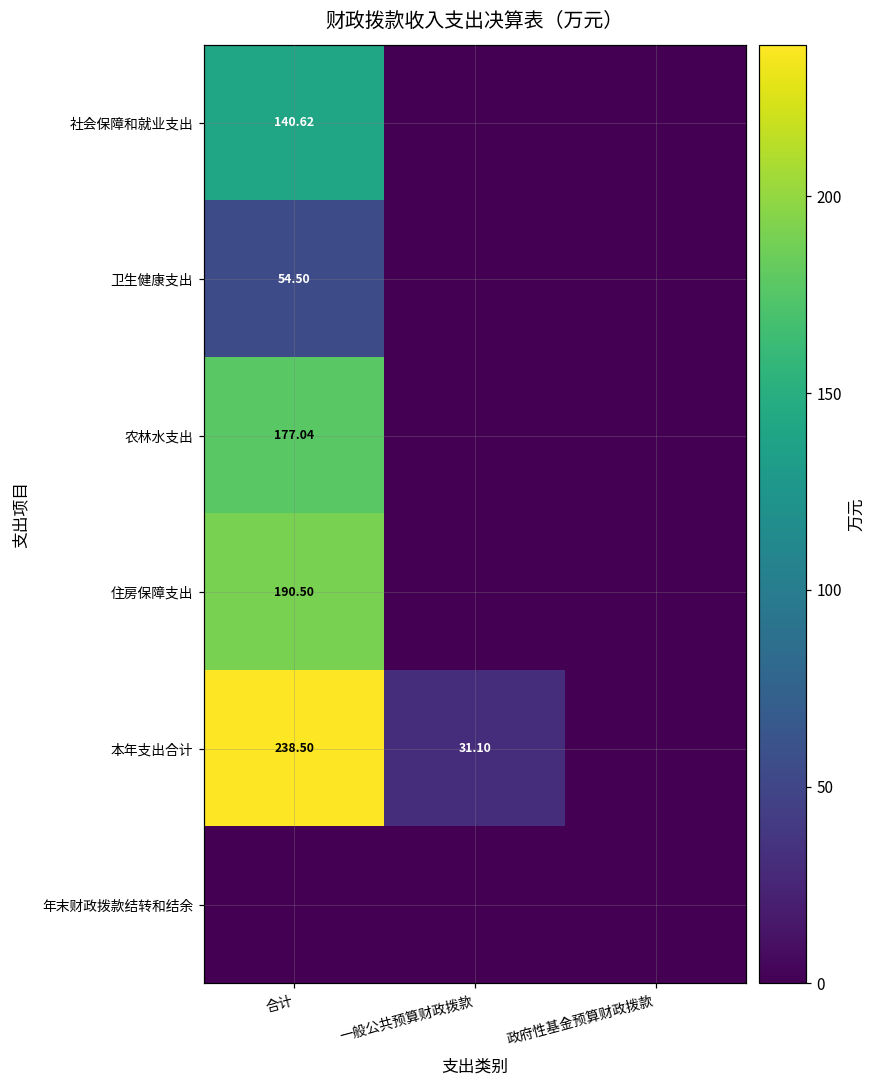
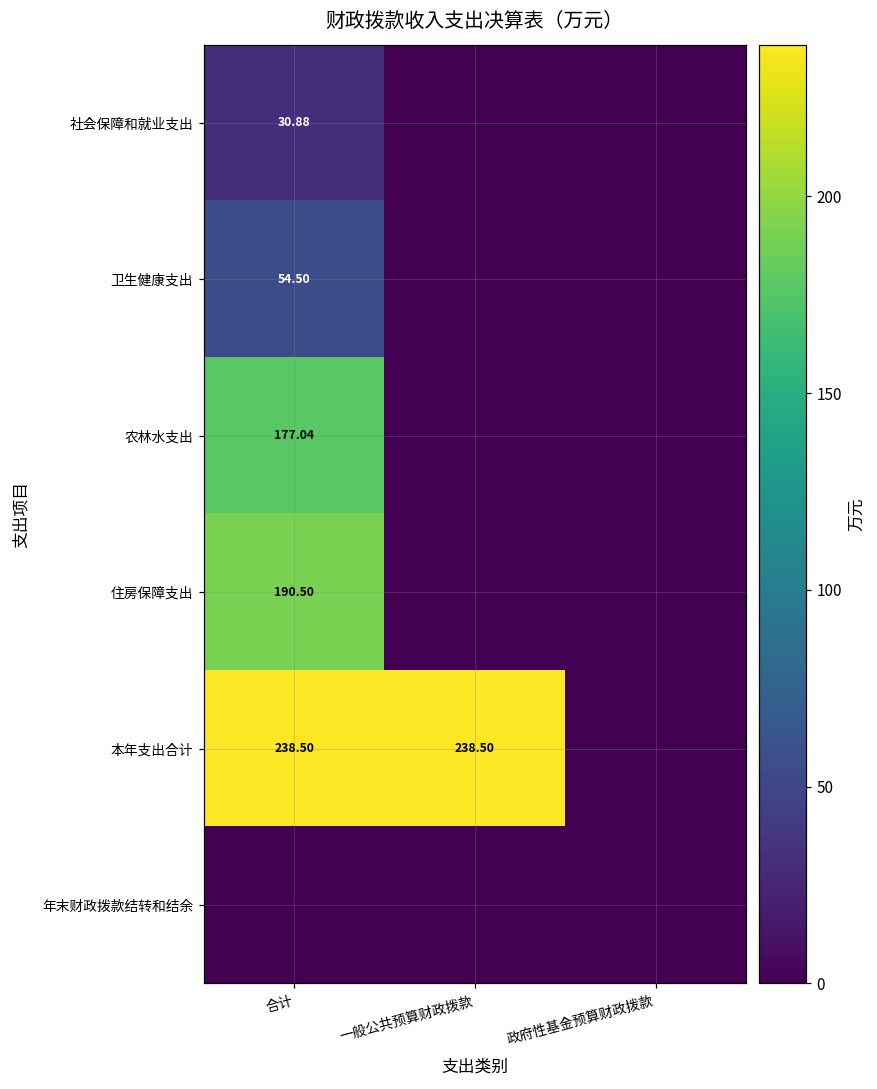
社会保障和就业支出, 合计: 140.62 -> 30.88
本年支出合计, 一般公共预算财政拨款: 31.10 -> 238.50
